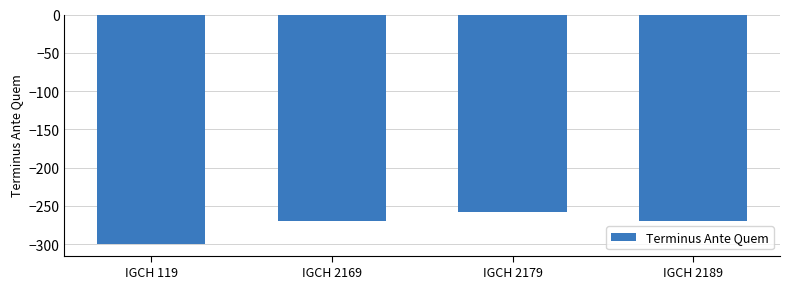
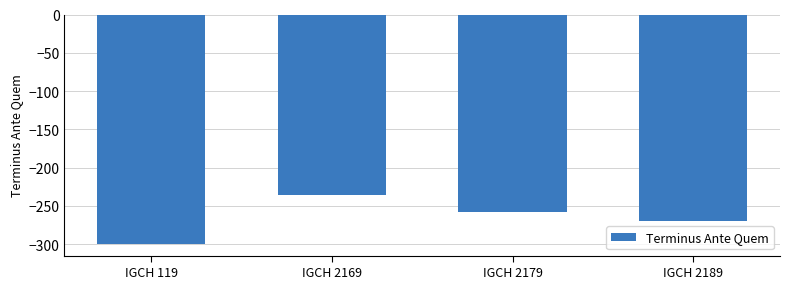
IGCH 2169: -270 -> -240
